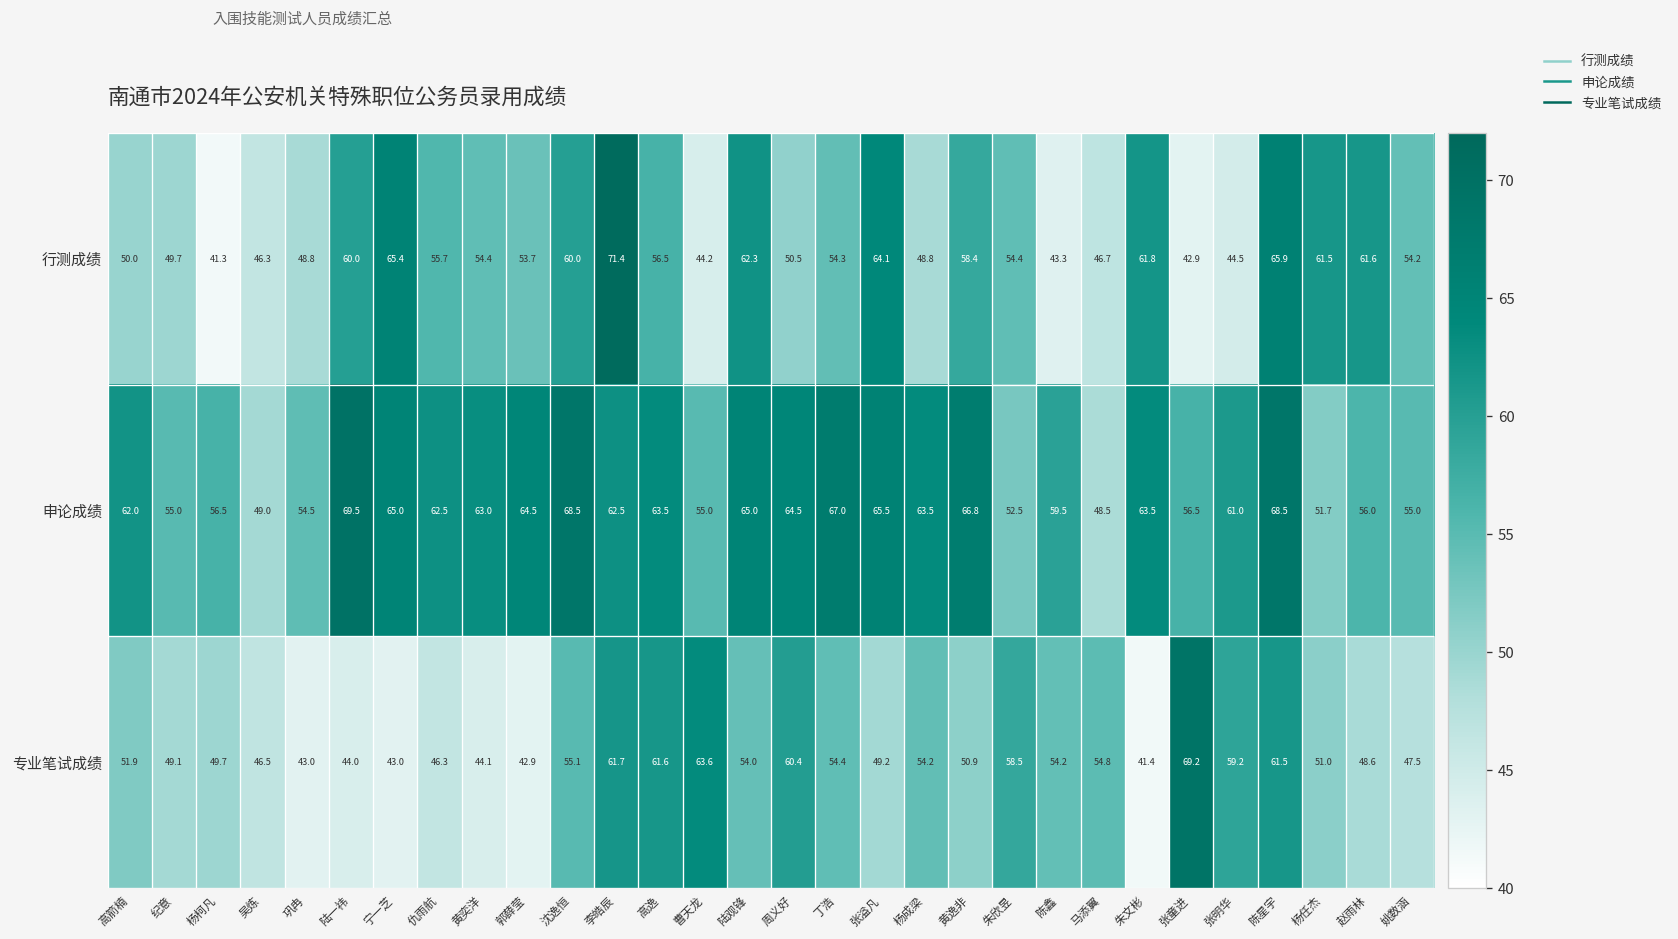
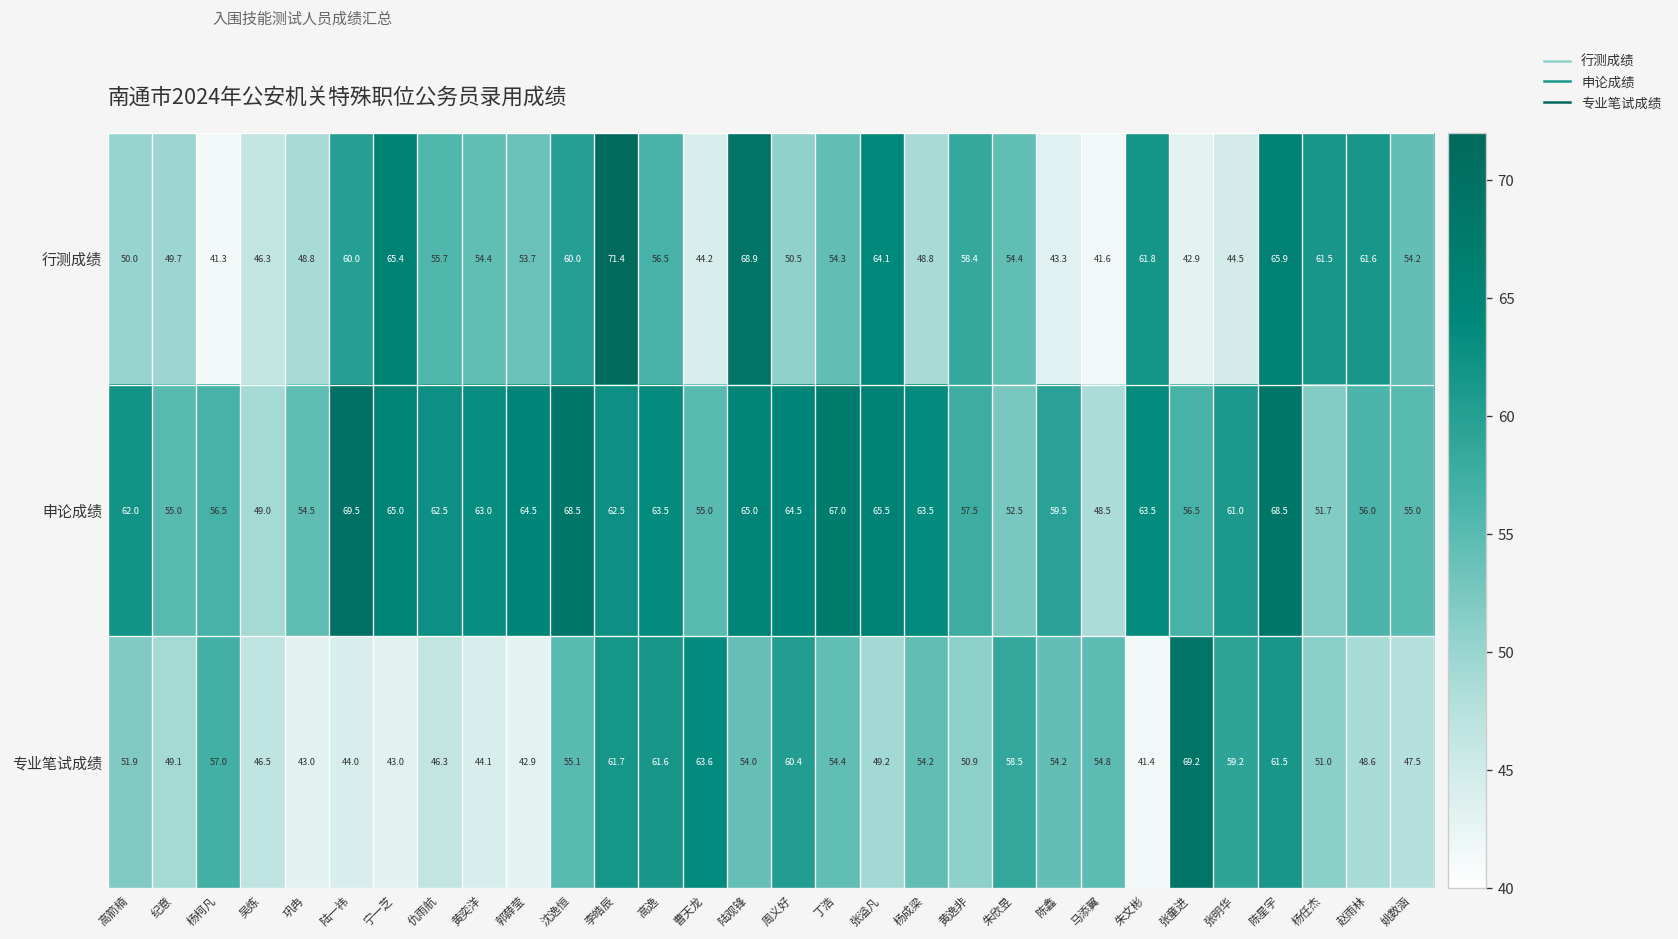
行测成绩, 陆观锋: 62.3 -> 68.9
行测成绩, 马添翼: 46.7 -> 41.6
申论成绩, 黄逸非: 66.8 -> 57.5
专业笔试成绩, 杨柯凡: 49.7 -> 57.0
